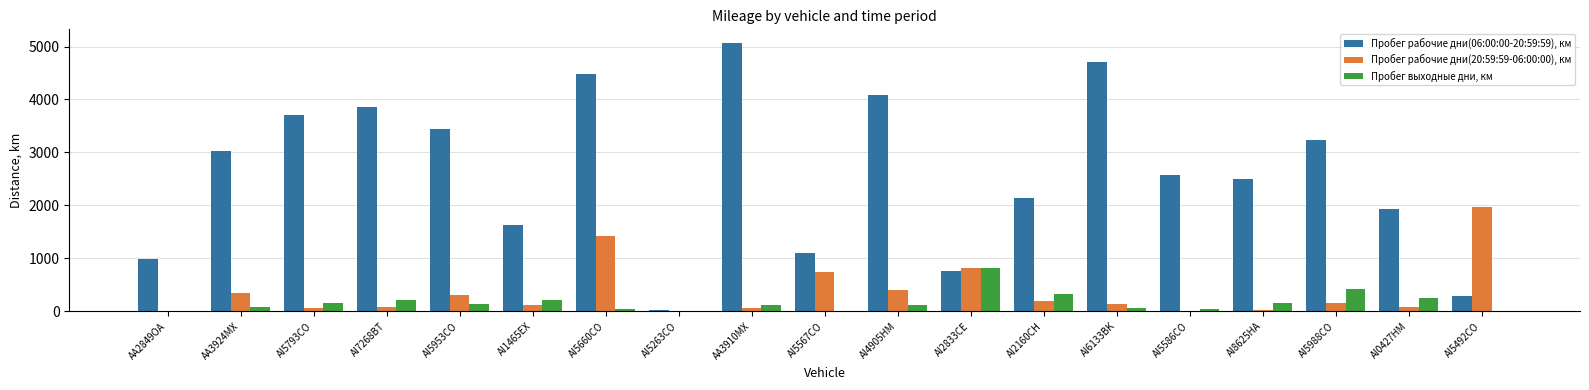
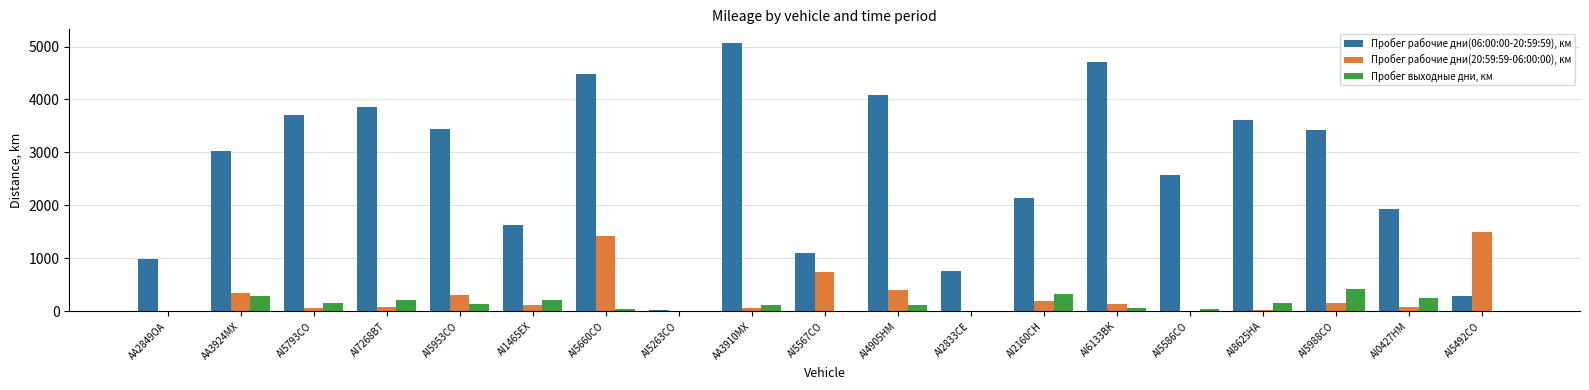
Пробег выходные дни, км, AA3924MX: 100 -> 300
Пробег рабочие дни(20:59:59-06:00:00), км, AI2833CE: 800 -> 0
Пробег выходные дни, км, AI2833CE: 800 -> 0
Пробег рабочие дни(06:00:00-20:59:59), км, AI8625HA: 2500 -> 3600
Пробег рабочие дни(06:00:00-20:59:59), км, AI5988CO: 3200 -> 3400
Пробег рабочие дни(20:59:59-06:00:00), км, AI5492CO: 2000 -> 1500
